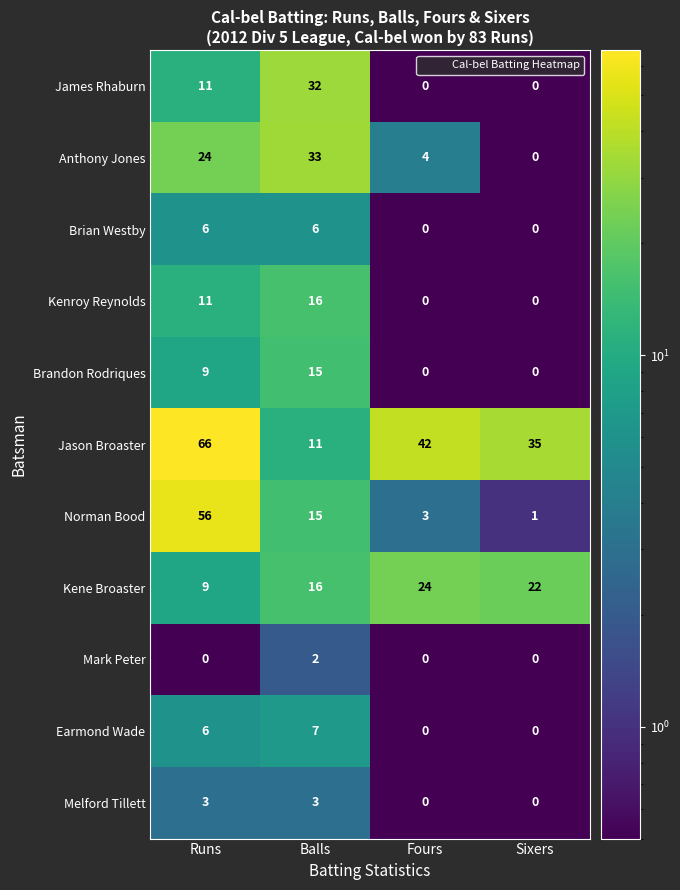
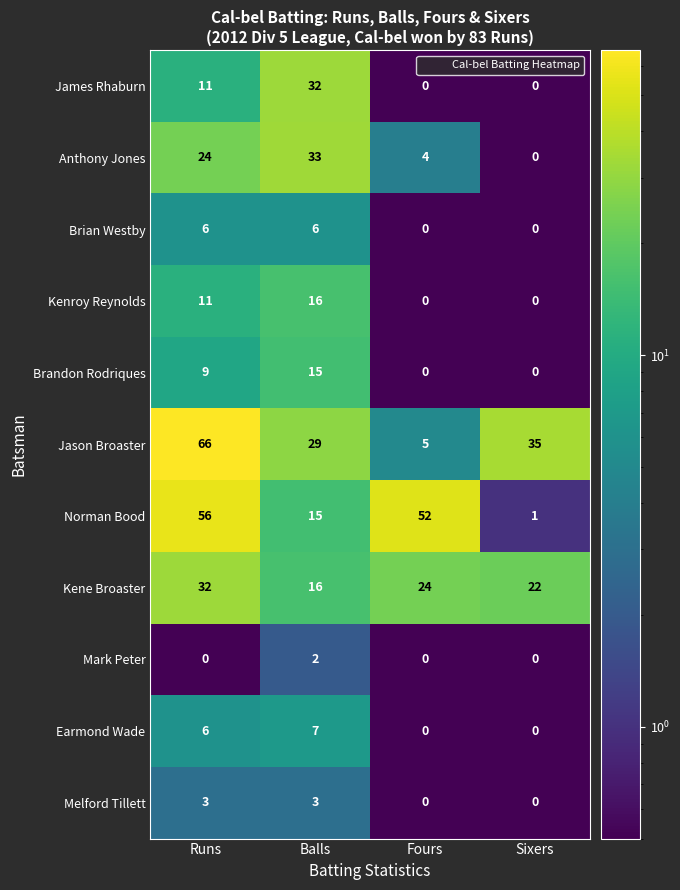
Jason Broaster, Balls: 11 -> 29
Jason Broaster, Fours: 42 -> 5
Norman Bood, Fours: 3 -> 52
Kene Broaster, Runs: 9 -> 32
